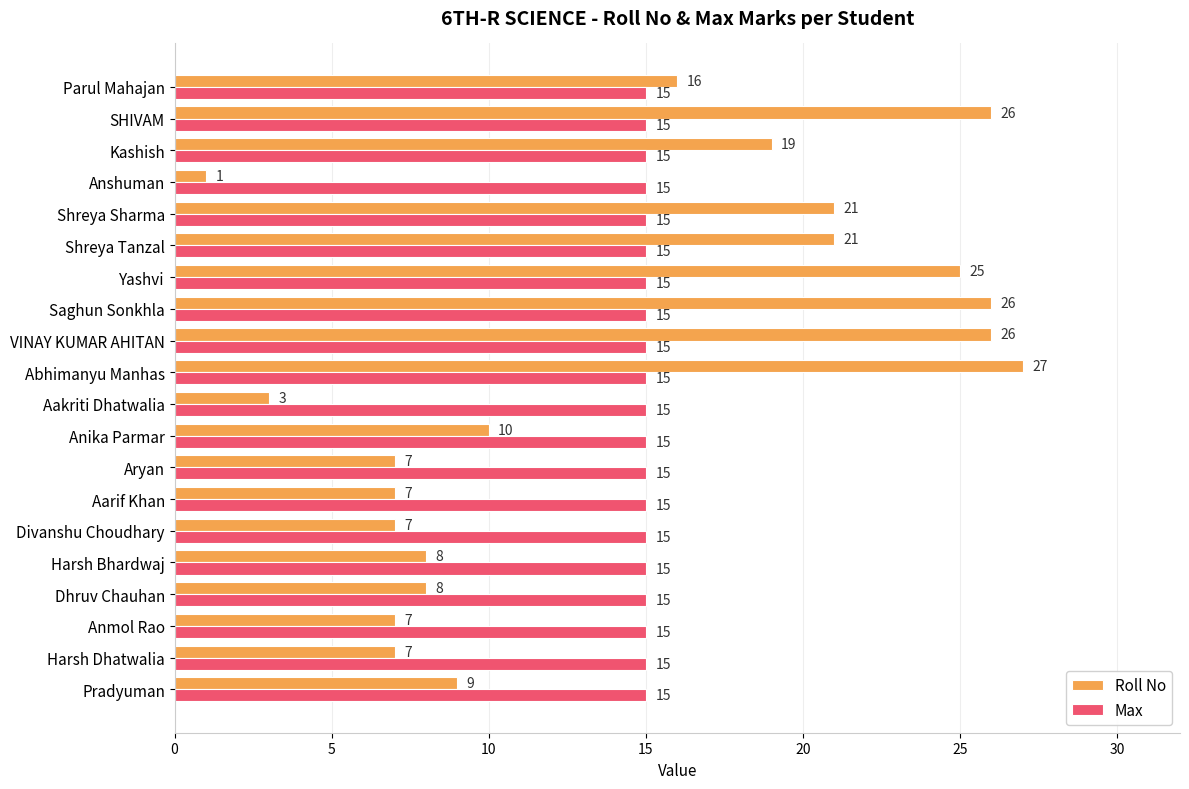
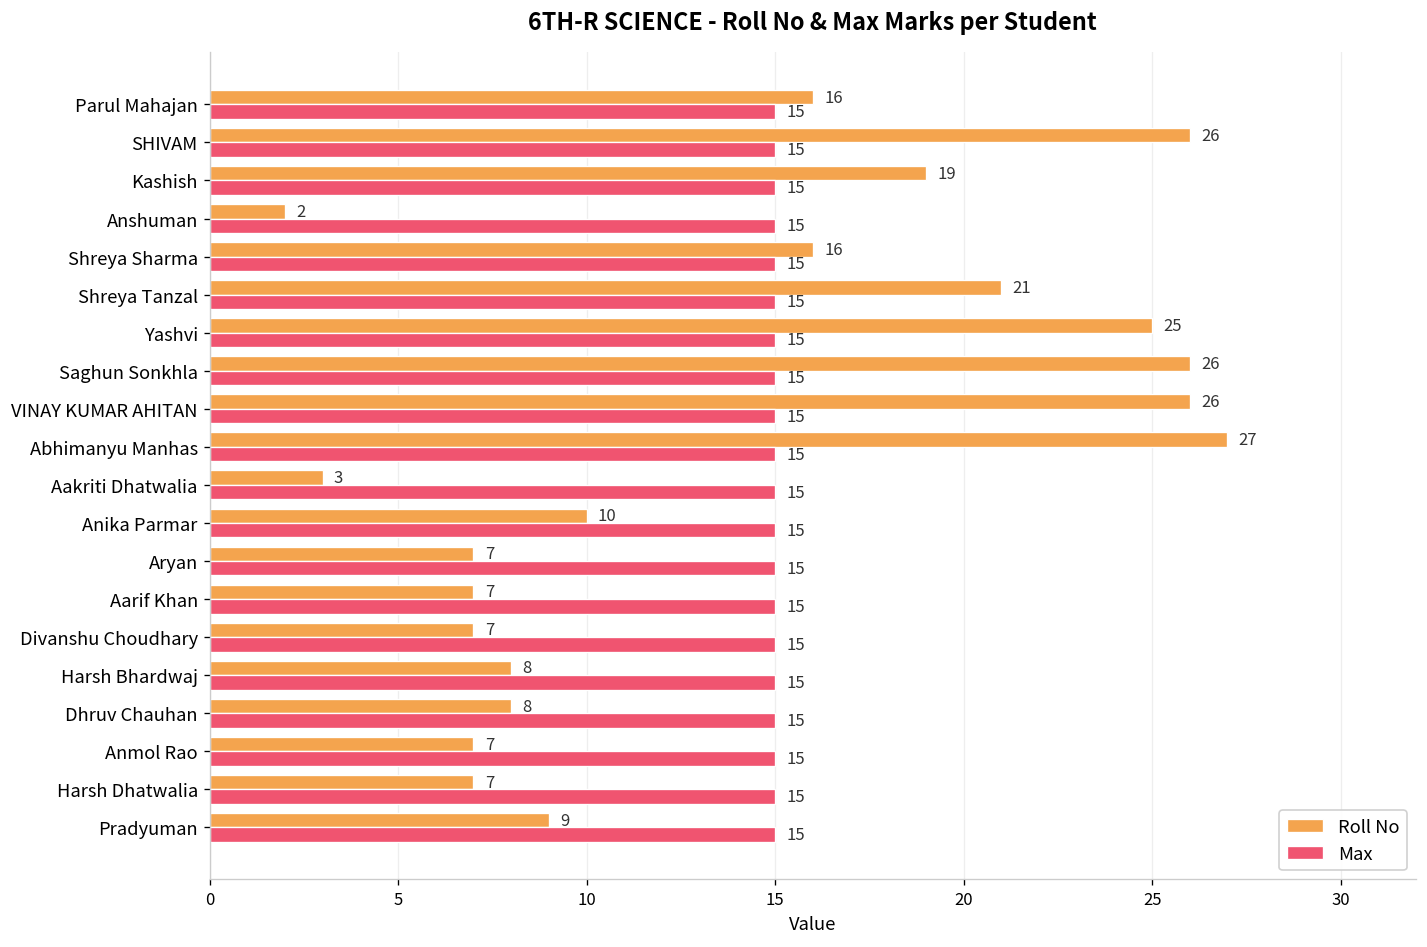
Roll No, Anshuman: 1 -> 2
Roll No, Shreya Sharma: 21 -> 16
